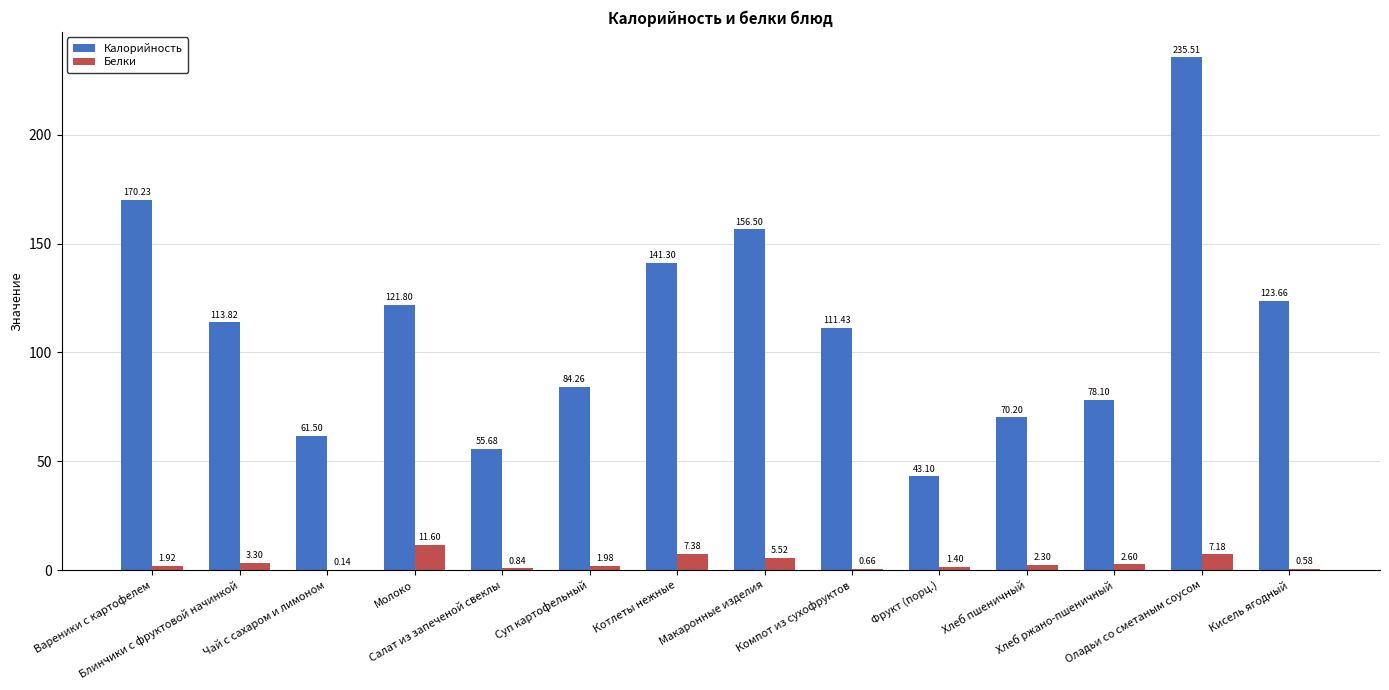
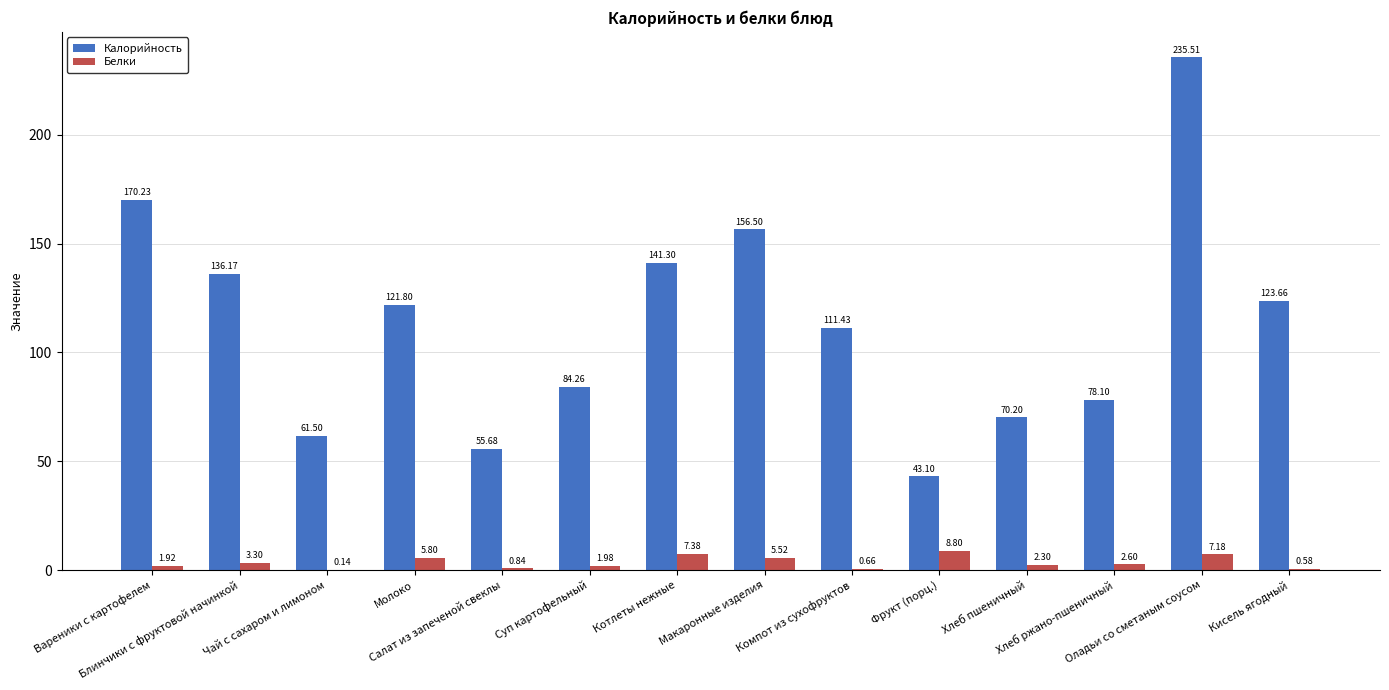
Калорийность, Блинчики с фруктовой начинкой: 113.82 -> 136.17
Белки, Молоко: 11.60 -> 5.80
Белки, Фрукт (порц.): 1.40 -> 8.80
